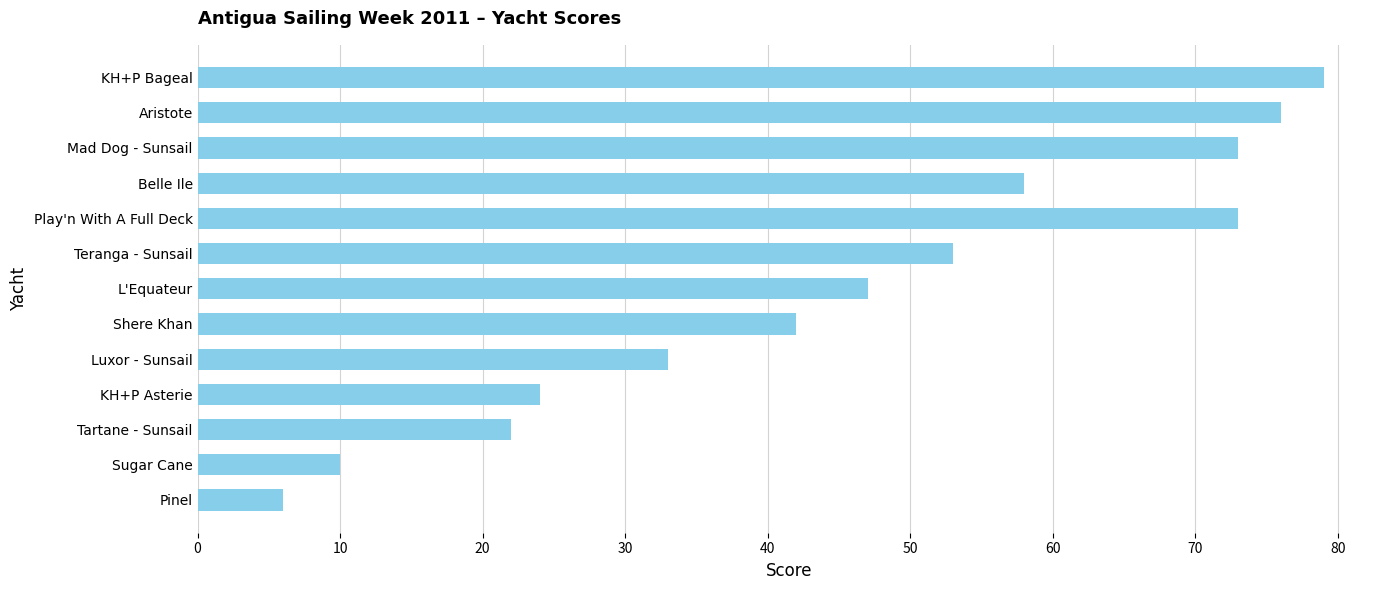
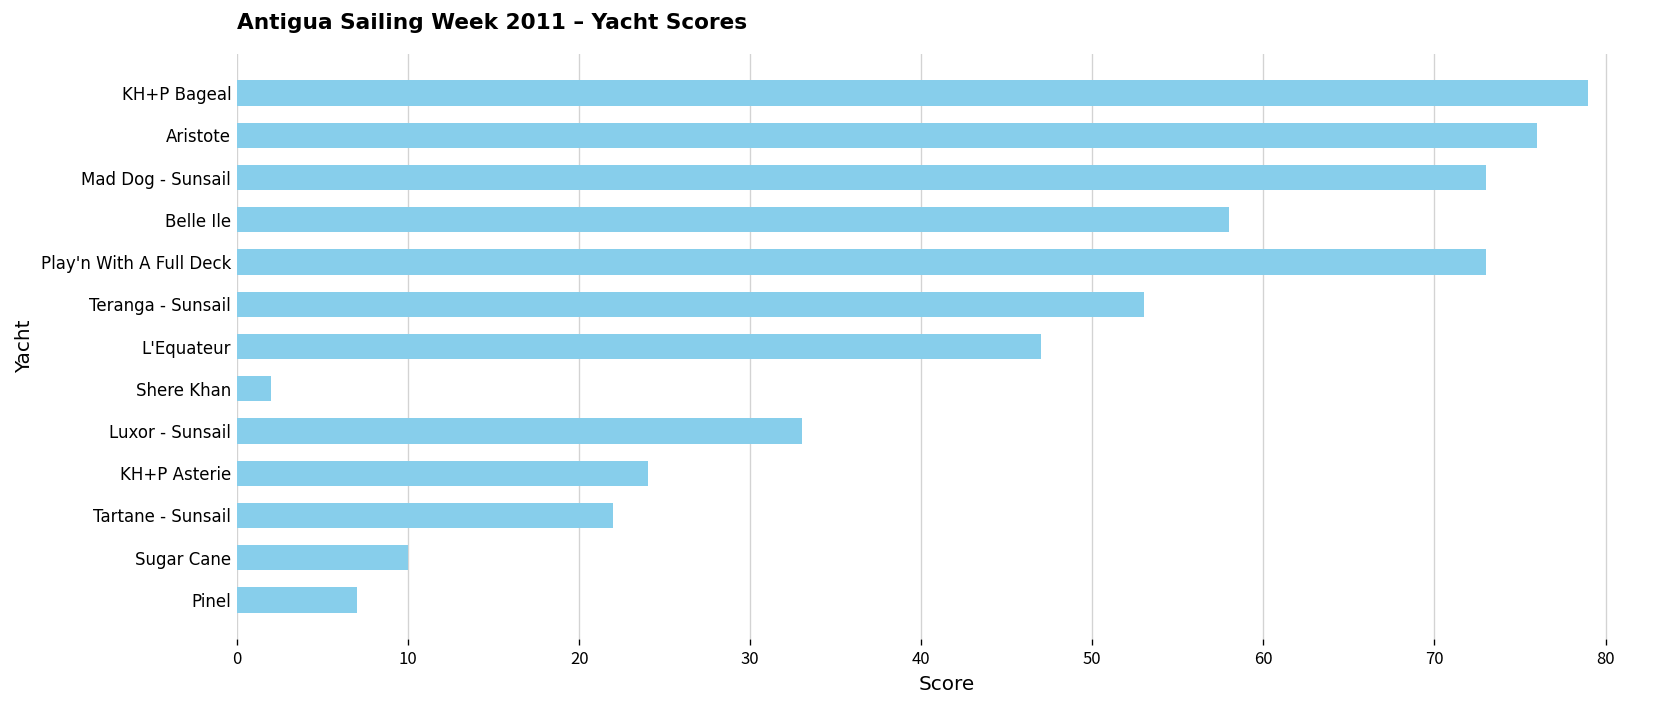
Shere Khan: 42 -> 2
Pinel: 6 -> 7
